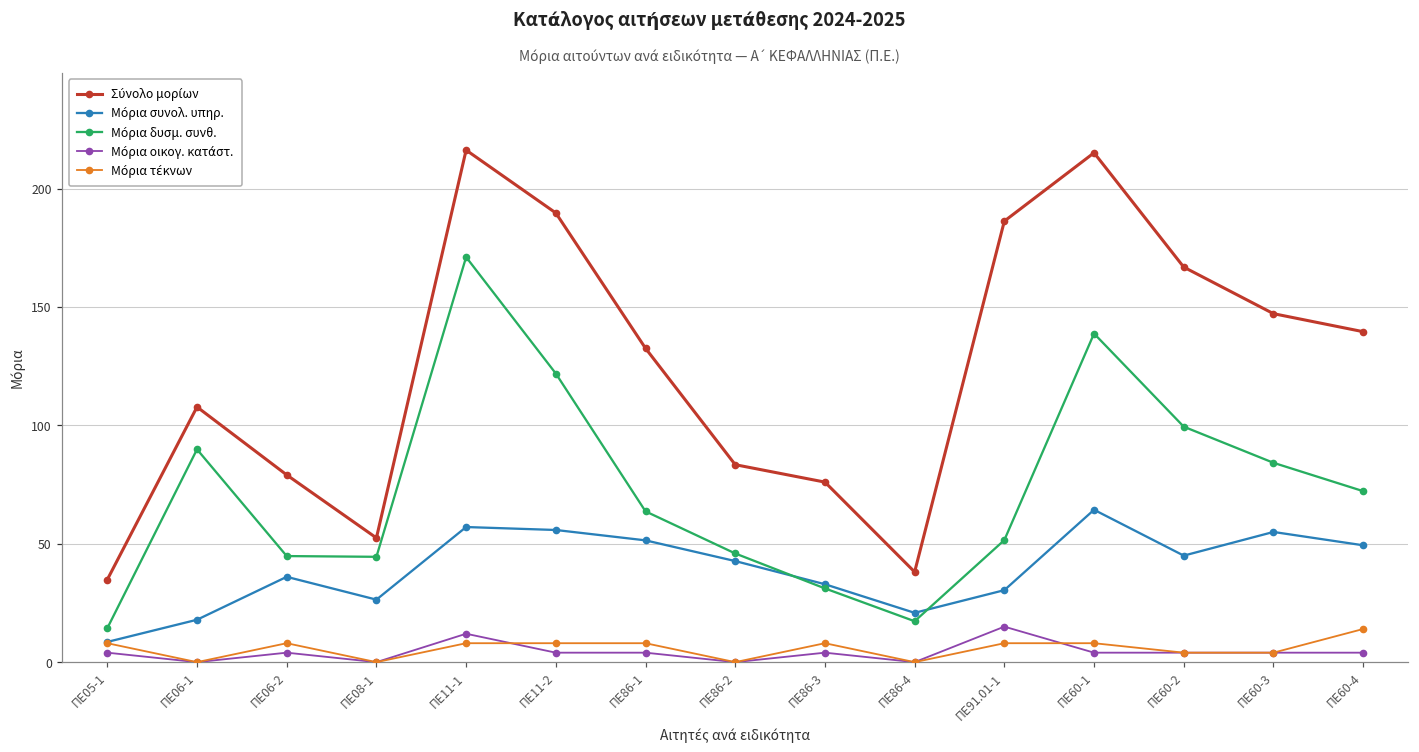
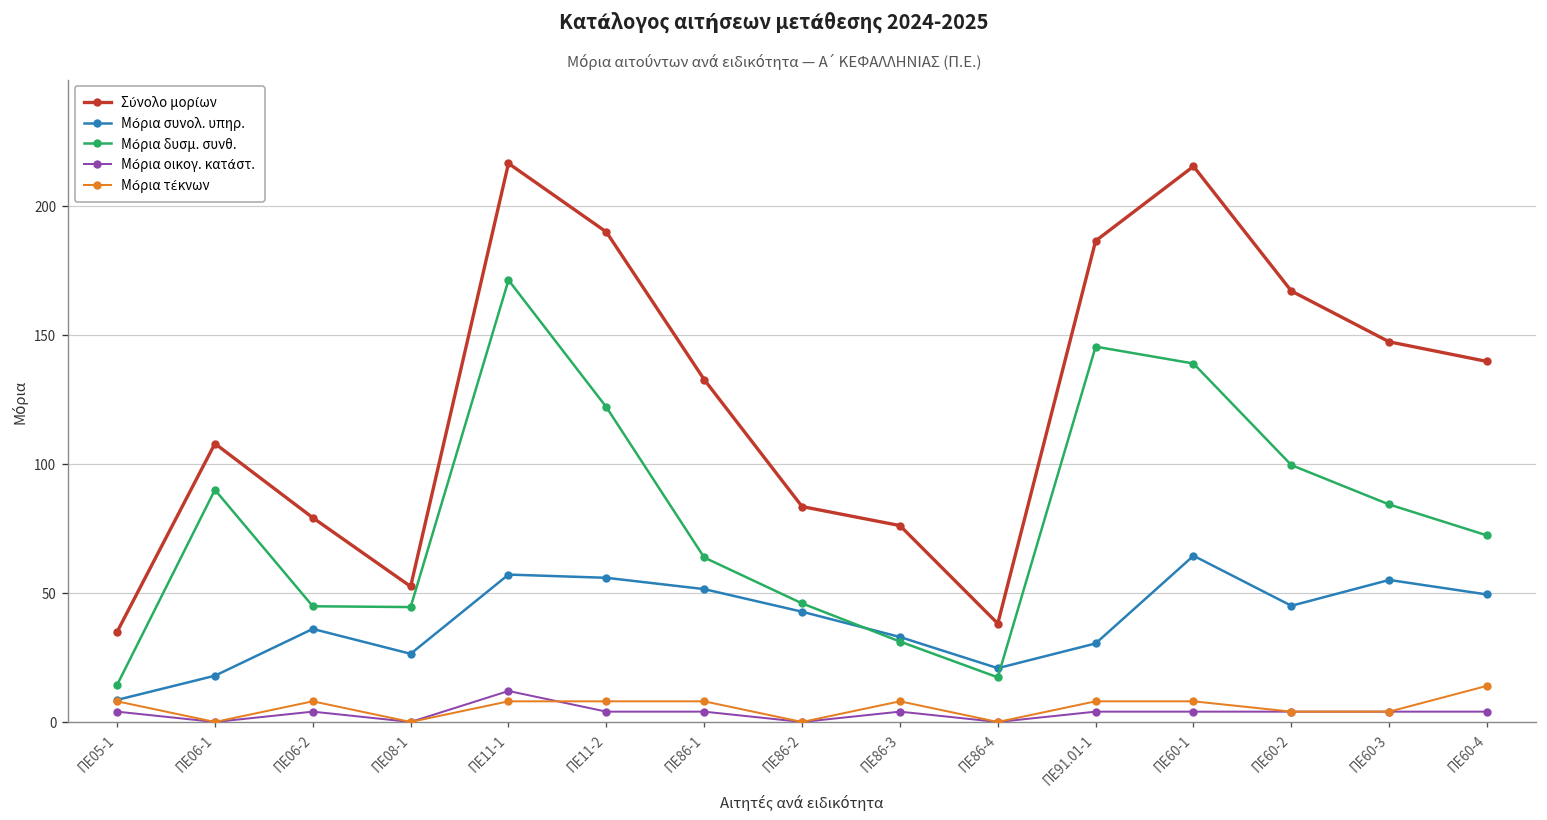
Μόρια δυσμ. συνθ., ΠΕ91.01-1: 52 -> 145
Μόρια οικογ. κατάστ., ΠΕ91.01-1: 15 -> 4
